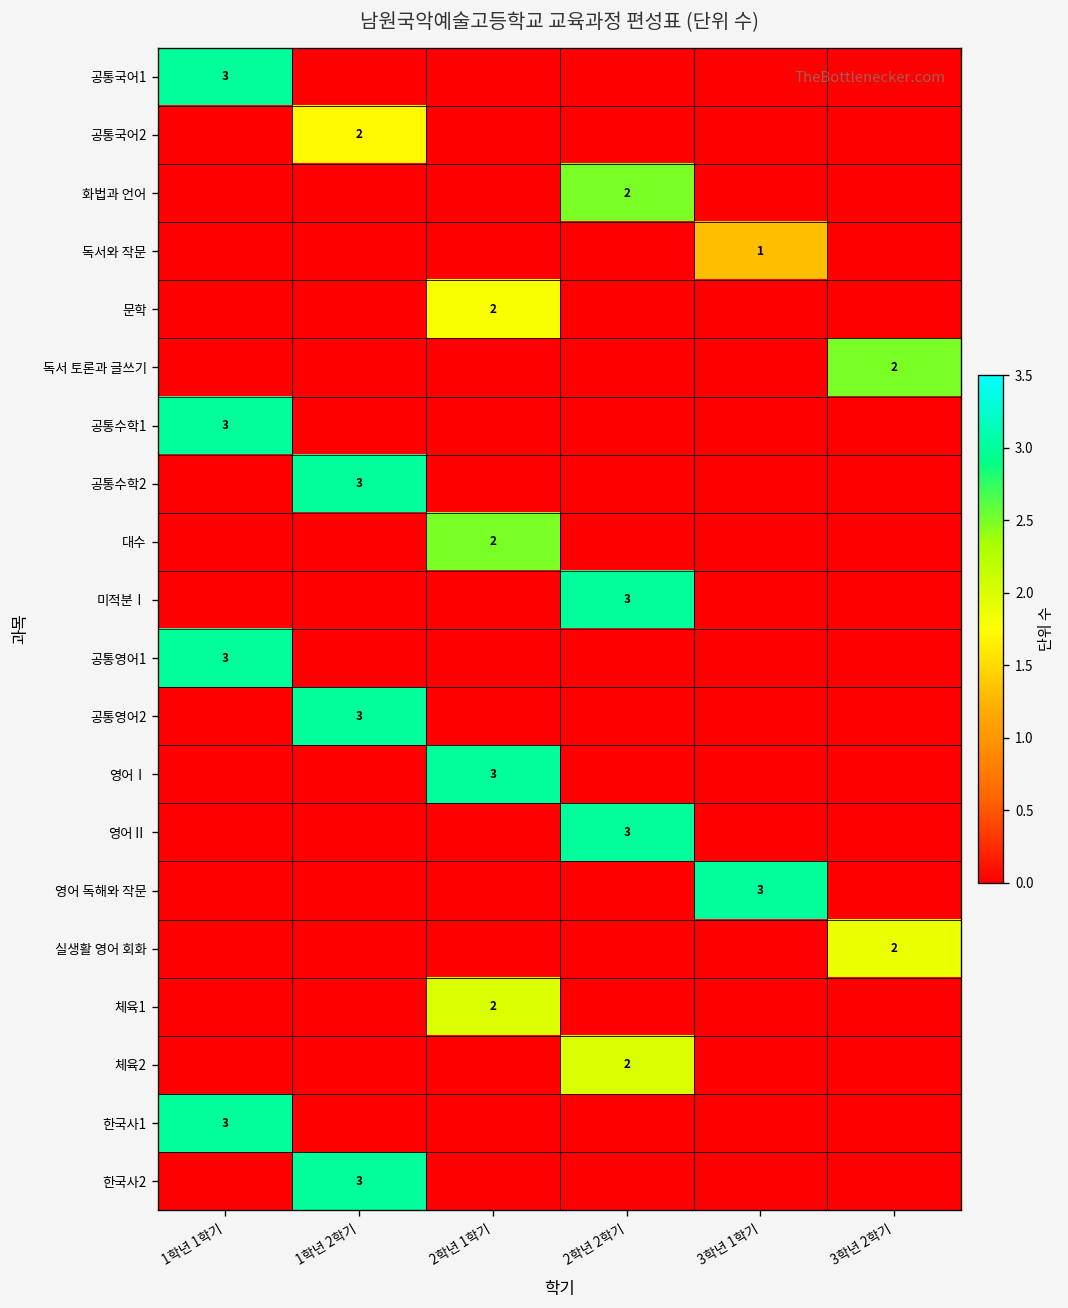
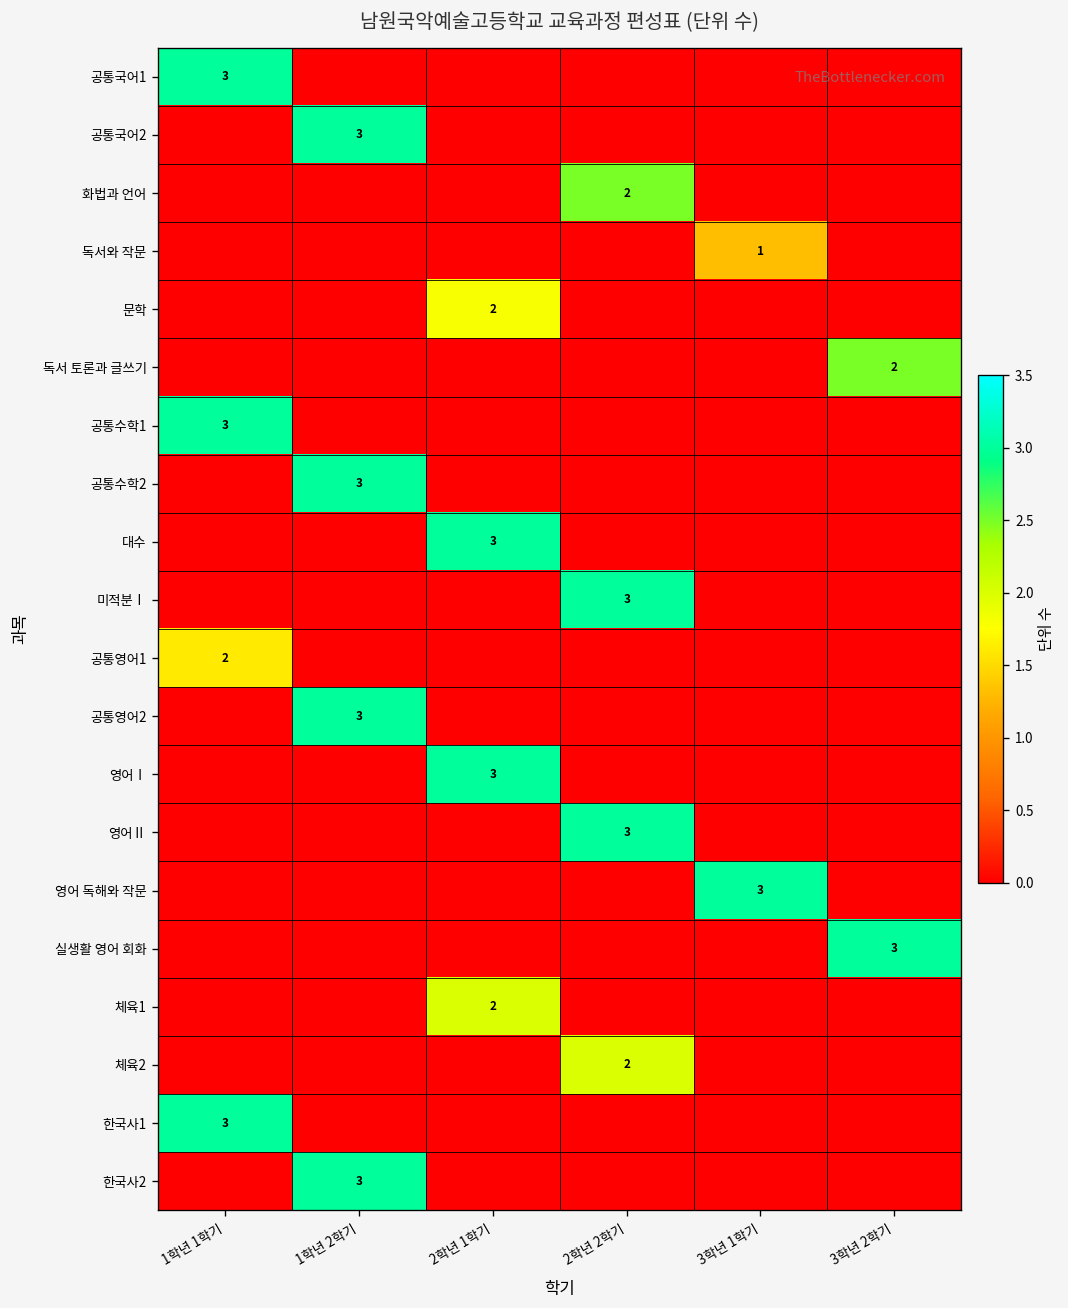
공통국어2, 1학년 2학기: 2 -> 3
대수, 2학년 1학기: 2 -> 3
공통영어1, 1학년 1학기: 3 -> 2
실생활 영어 회화, 3학년 2학기: 2 -> 3
